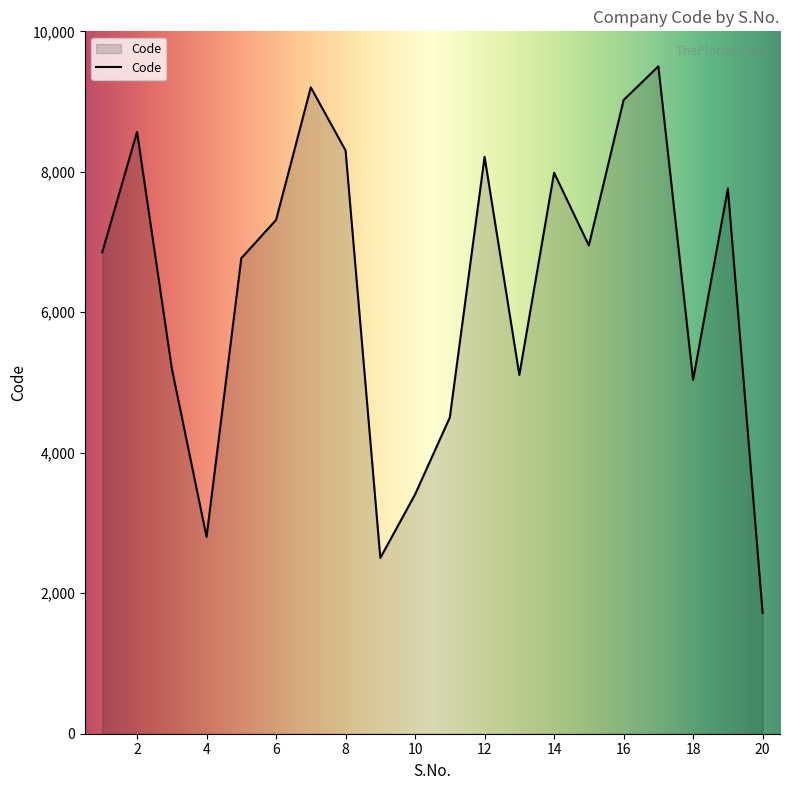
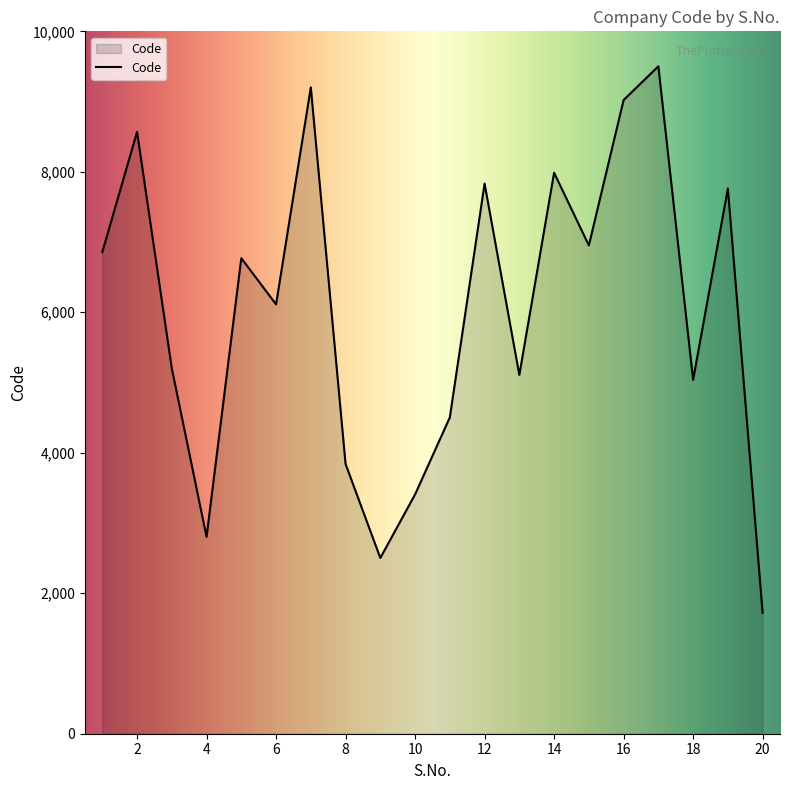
6: 7,300 -> 6,100
8: 8,300 -> 3,800
12: 8,200 -> 7,800
